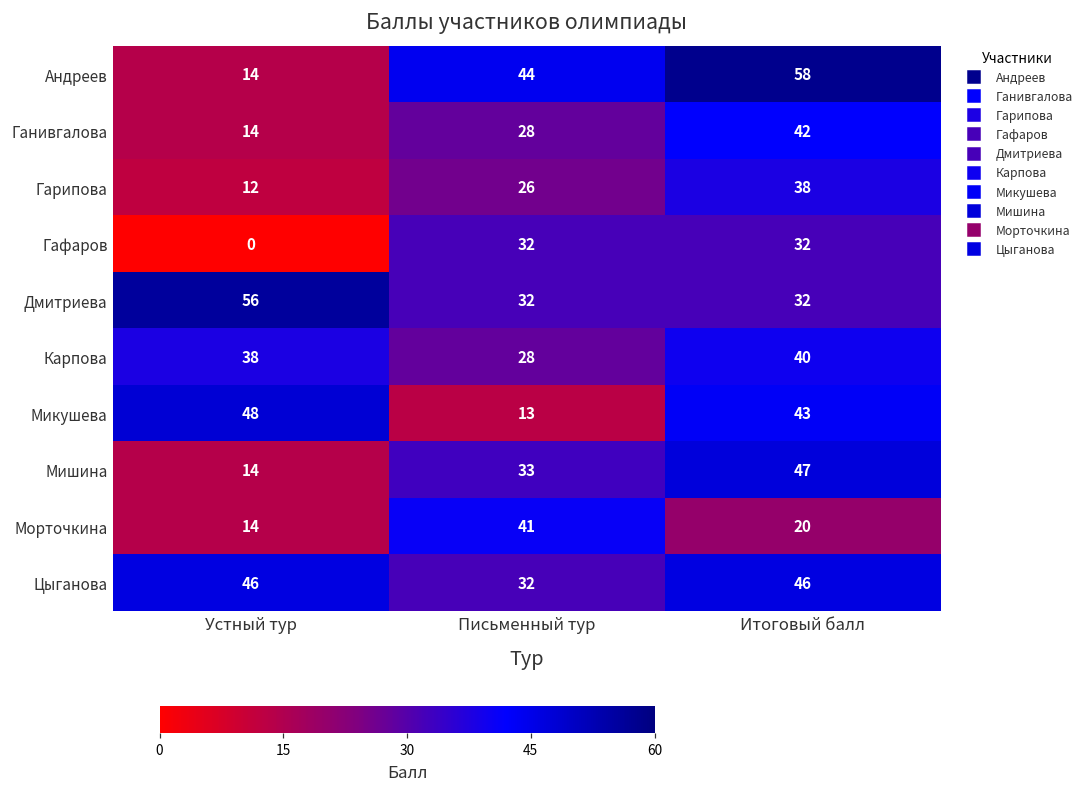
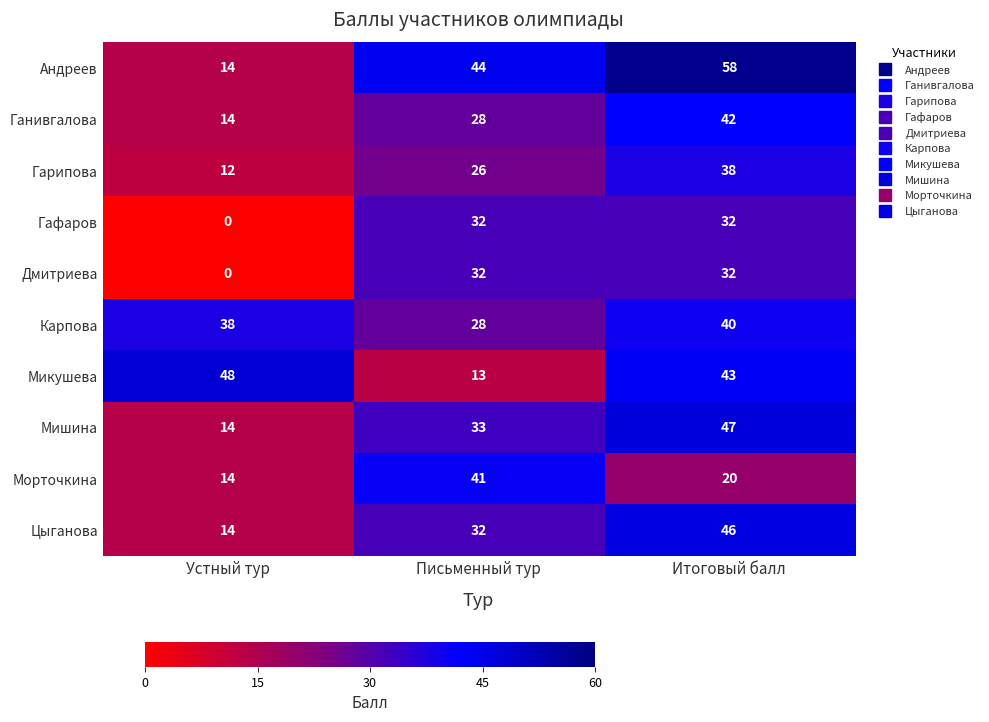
Дмитриева, Устный тур: 56 -> 0
Цыганова, Устный тур: 46 -> 14
